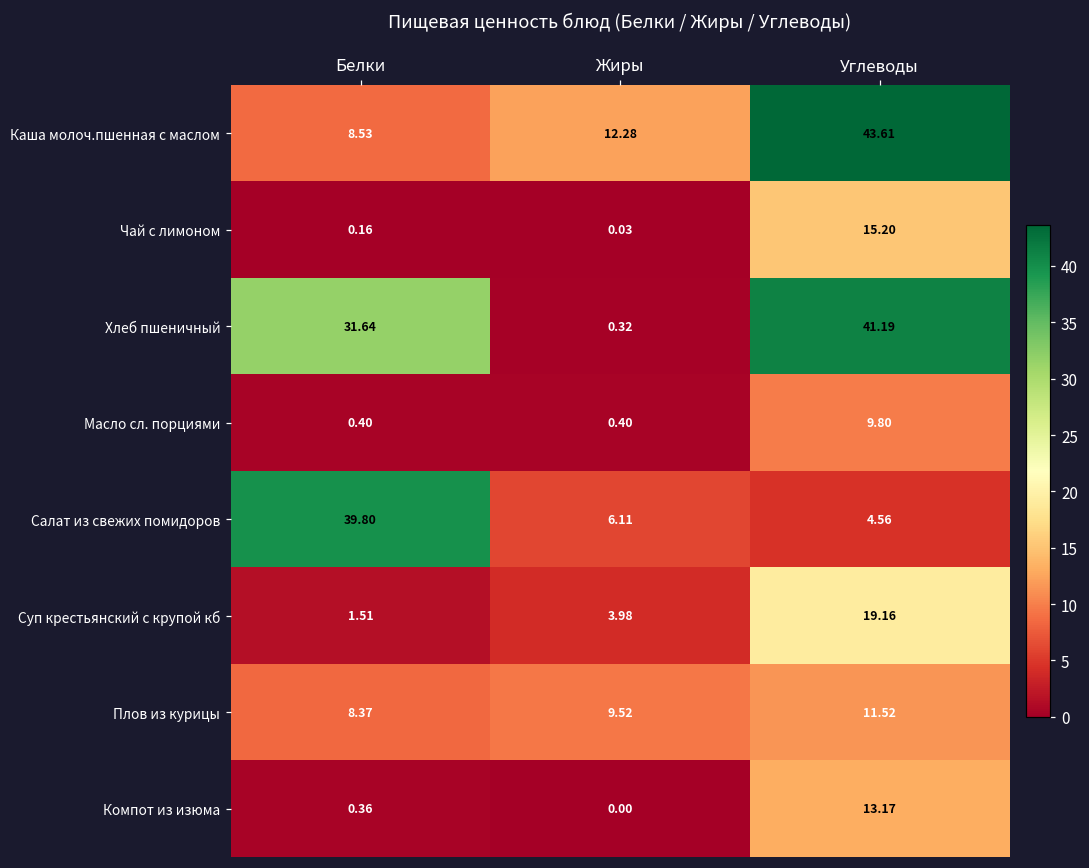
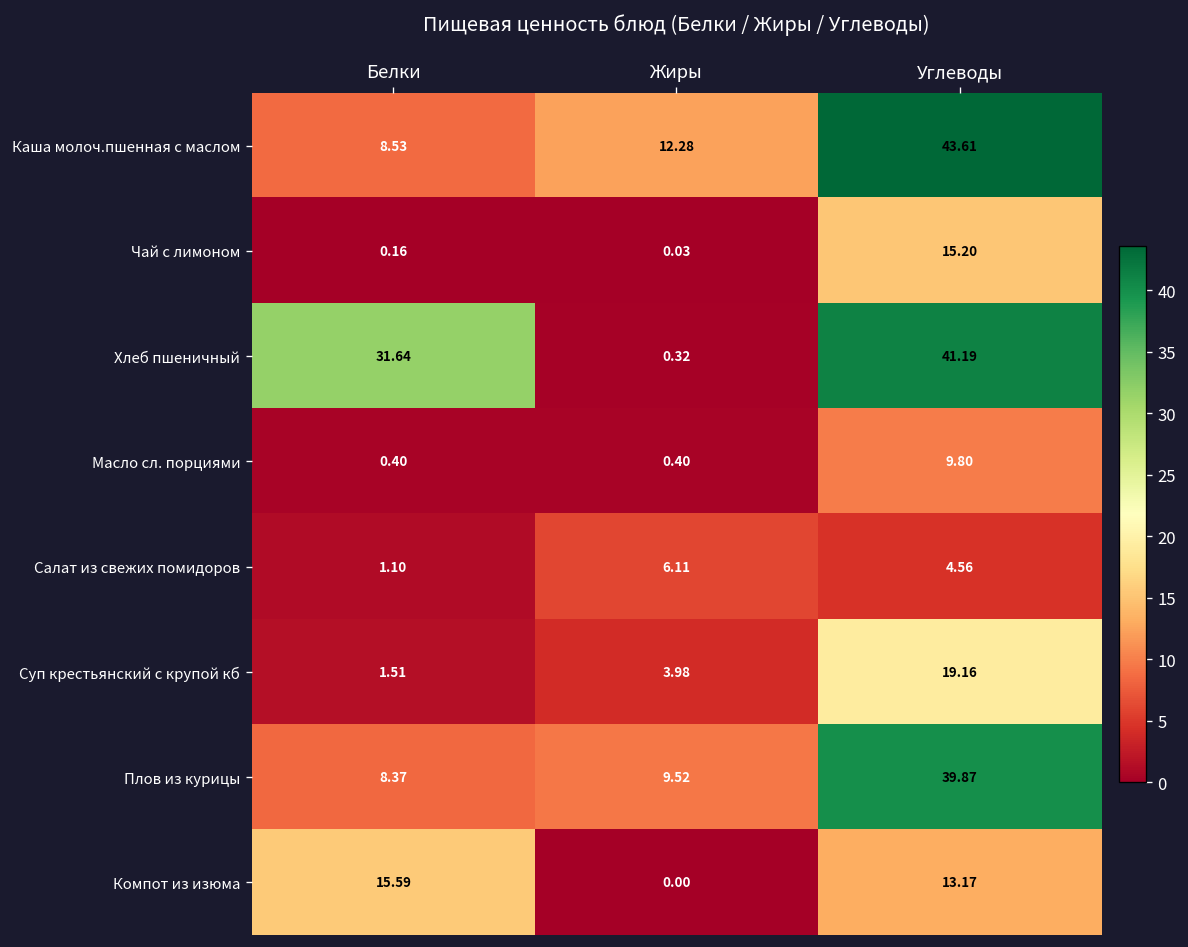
Салат из свежих помидоров, Белки: 39.80 -> 1.10
Плов из курицы, Углеводы: 11.52 -> 39.87
Компот из изюма, Белки: 0.36 -> 15.59
